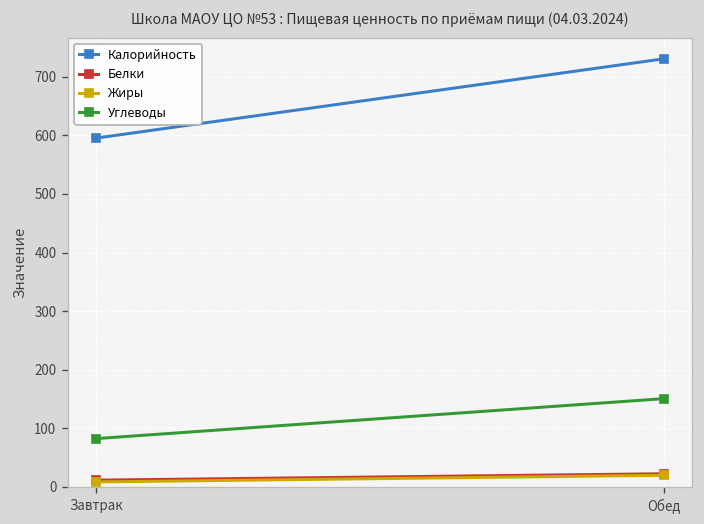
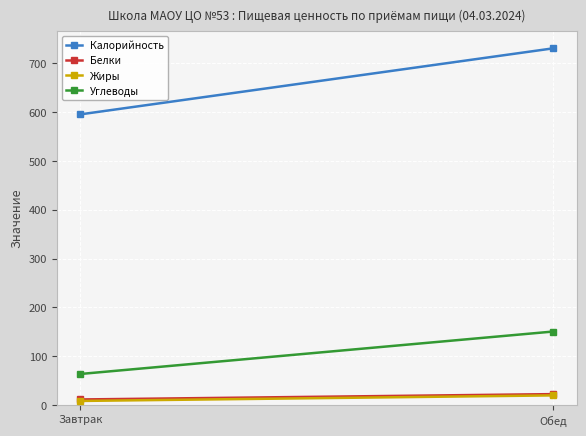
Углеводы, Завтрак: 80 -> 60
